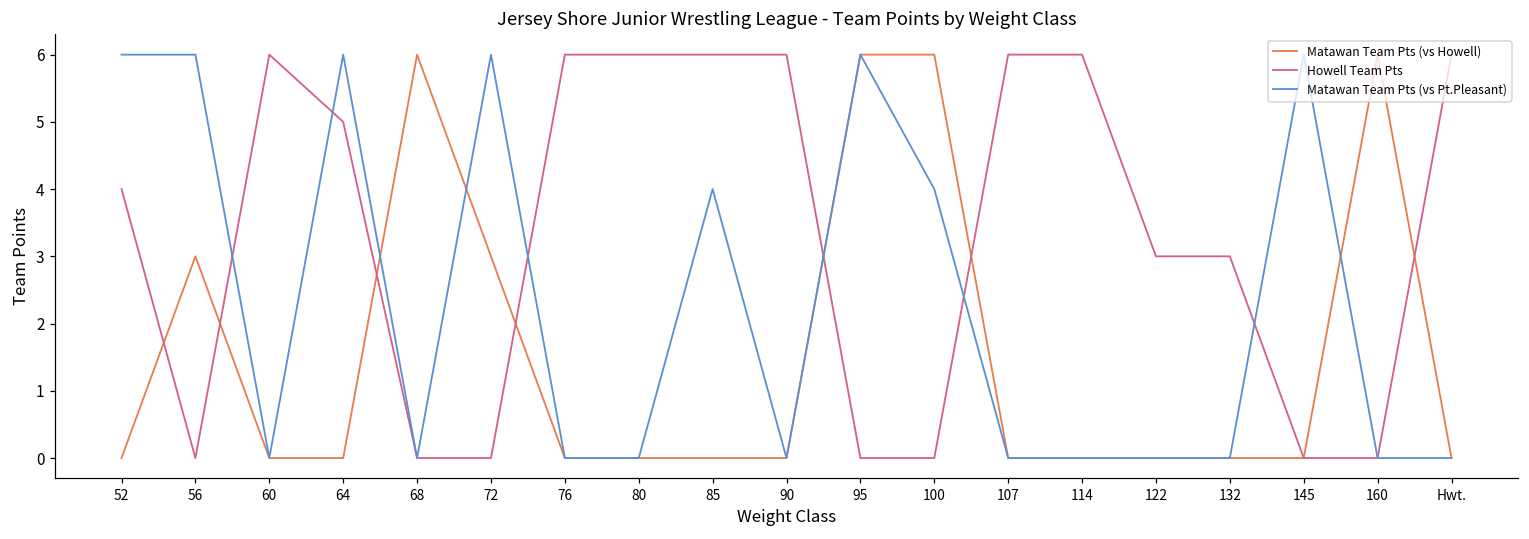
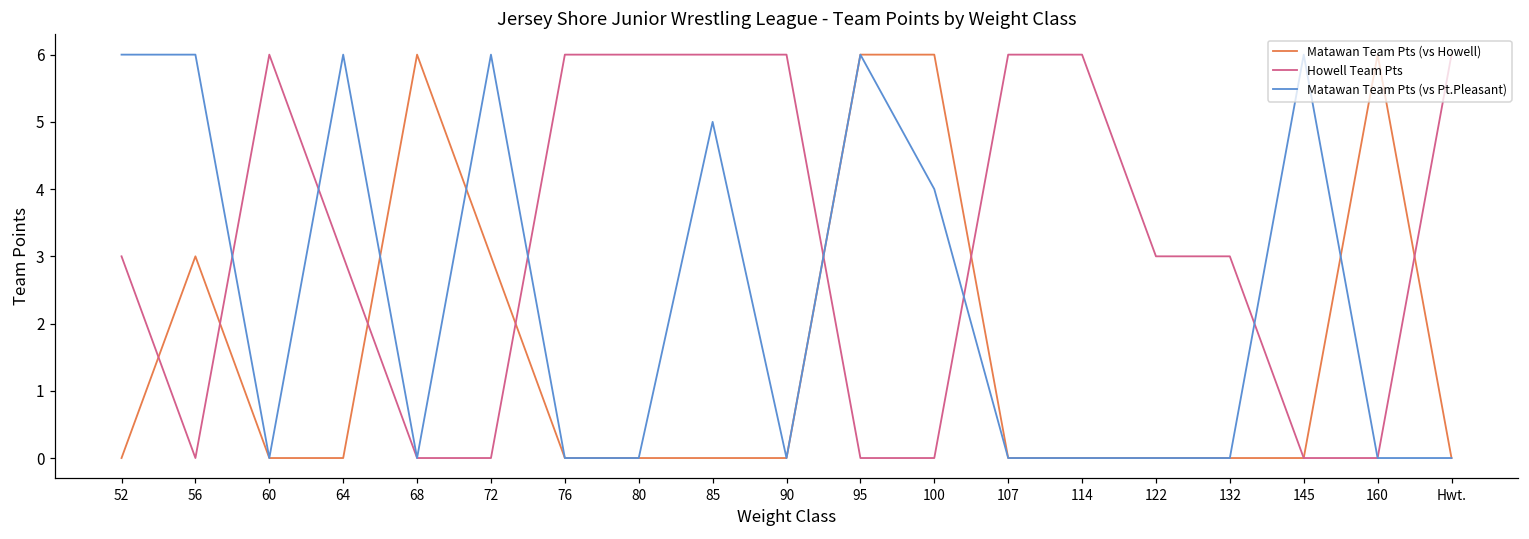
Howell Team Pts, 52: 4 -> 3
Howell Team Pts, 64: 5 -> 3
Matawan Team Pts (vs Pt.Pleasant), 85: 4 -> 5
